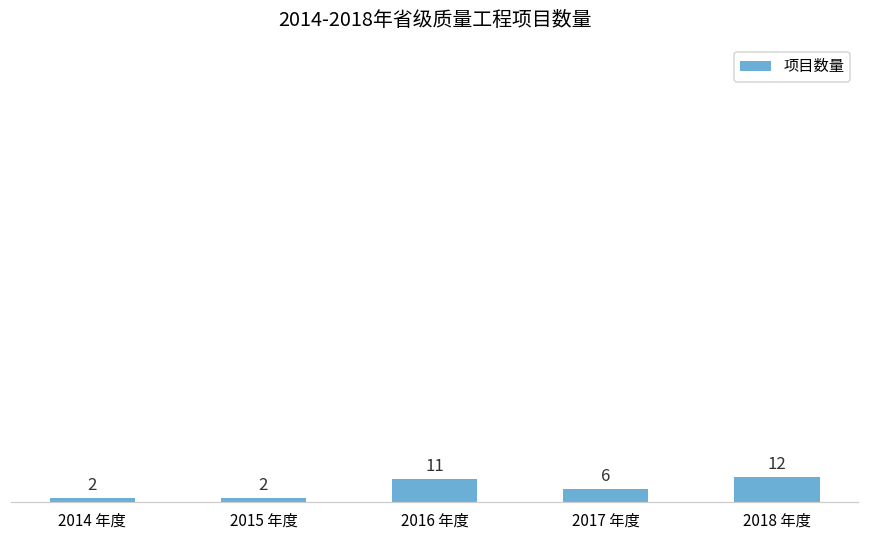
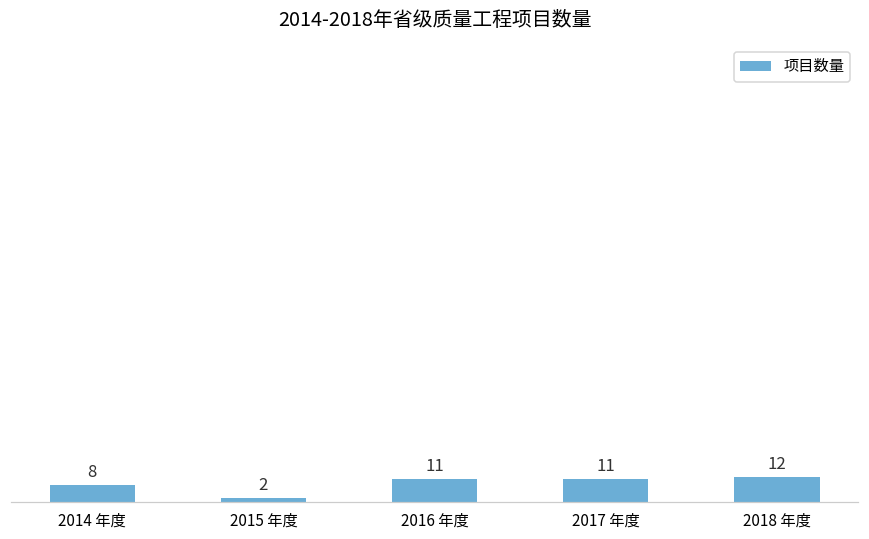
2014 年度: 2 -> 8
2017 年度: 6 -> 11
